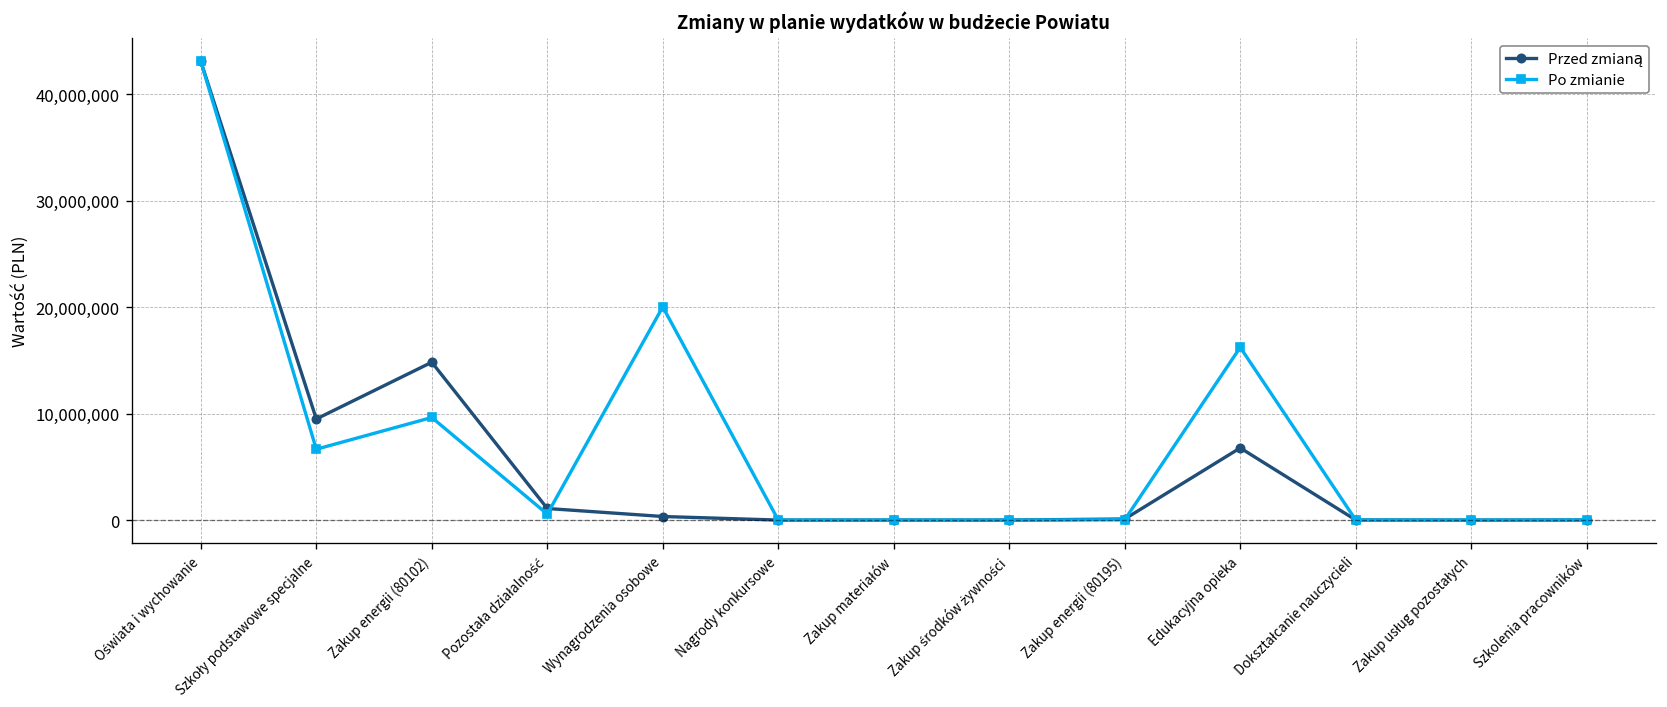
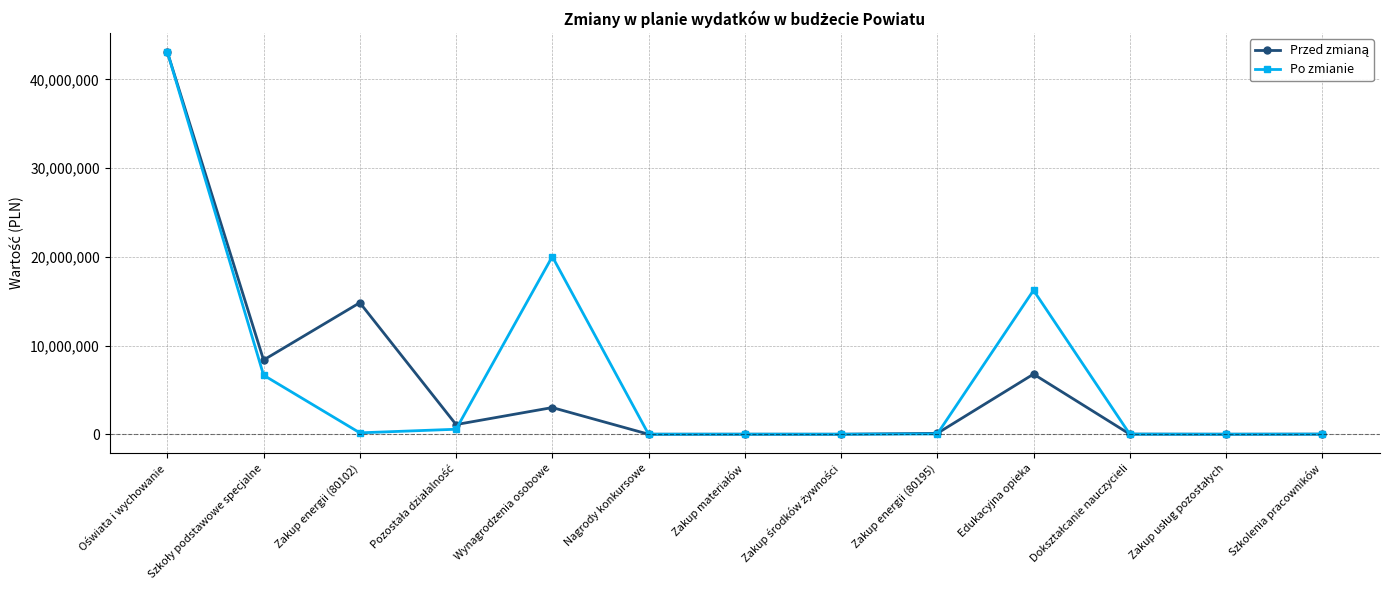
Przed zmianą, Szkoły podstawowe specjalne: 9,000,000 -> 8,000,000
Po zmianie, Zakup energii (80102): 10,000,000 -> 0
Przed zmianą, Wynagrodzenia osobowe: 0 -> 3,000,000
